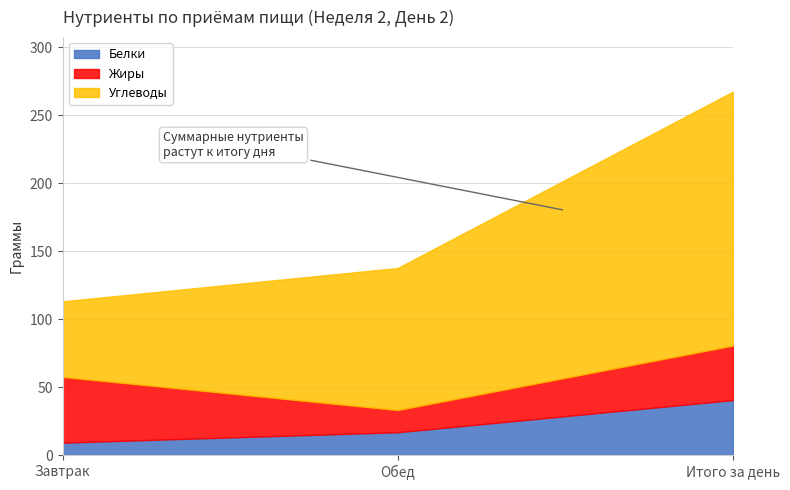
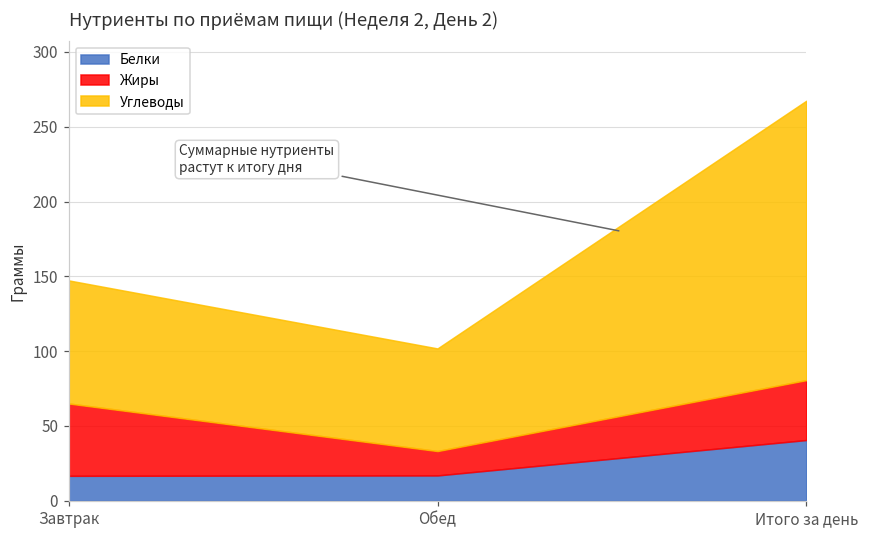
Белки, Завтрак: 9 -> 17
Углеводы, Завтрак: 56 -> 82
Углеводы, Обед: 104 -> 69
